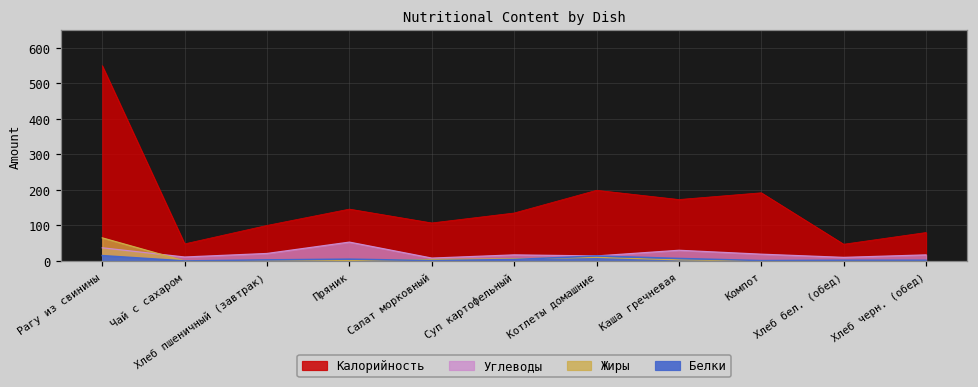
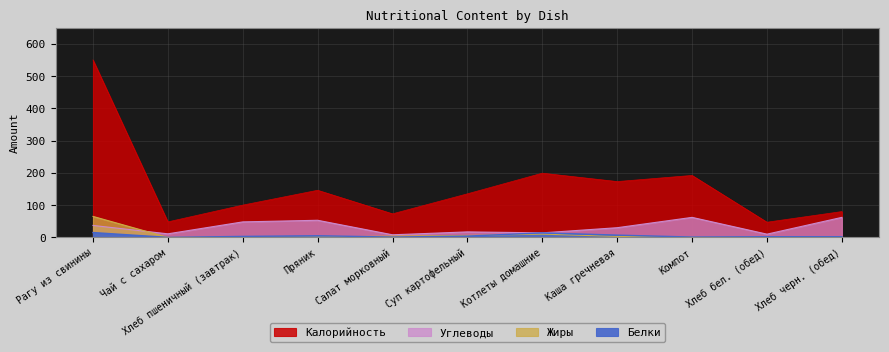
Углеводы, Хлеб пшеничный (завтрак): 20 -> 50
Калорийность, Салат морковный: 110 -> 70
Углеводы, Компот: 20 -> 60
Углеводы, Хлеб черн. (обед): 20 -> 60
